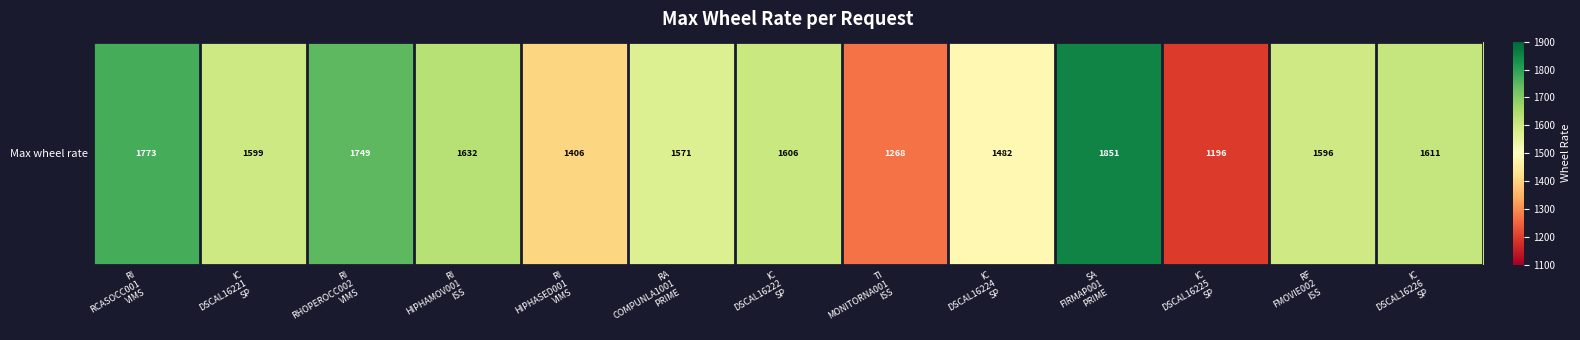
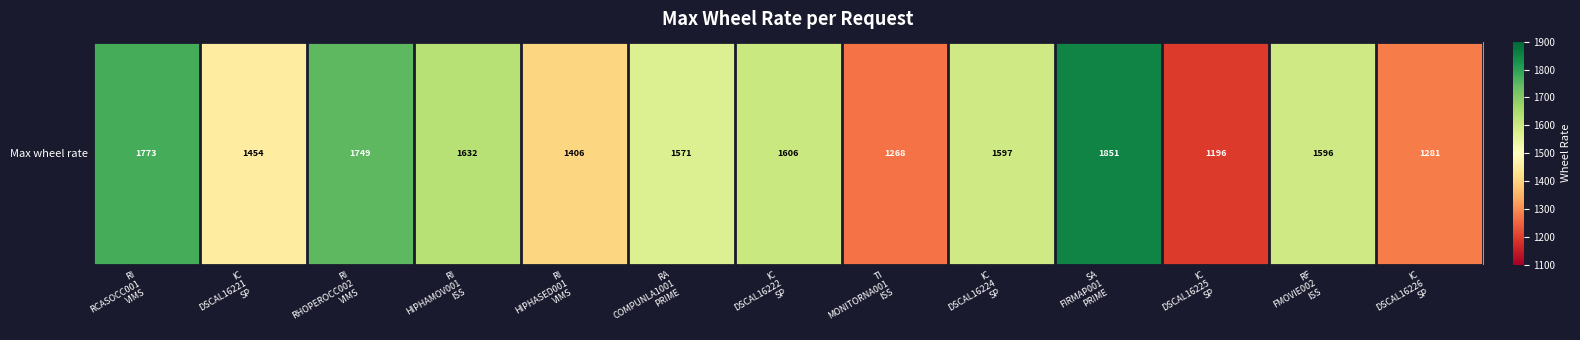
Max wheel rate, IC DSCAL16221 SP: 1599 -> 1454
Max wheel rate, IC DSCAL16224 SP: 1482 -> 1597
Max wheel rate, IC DSCAL16226 SP: 1611 -> 1281
